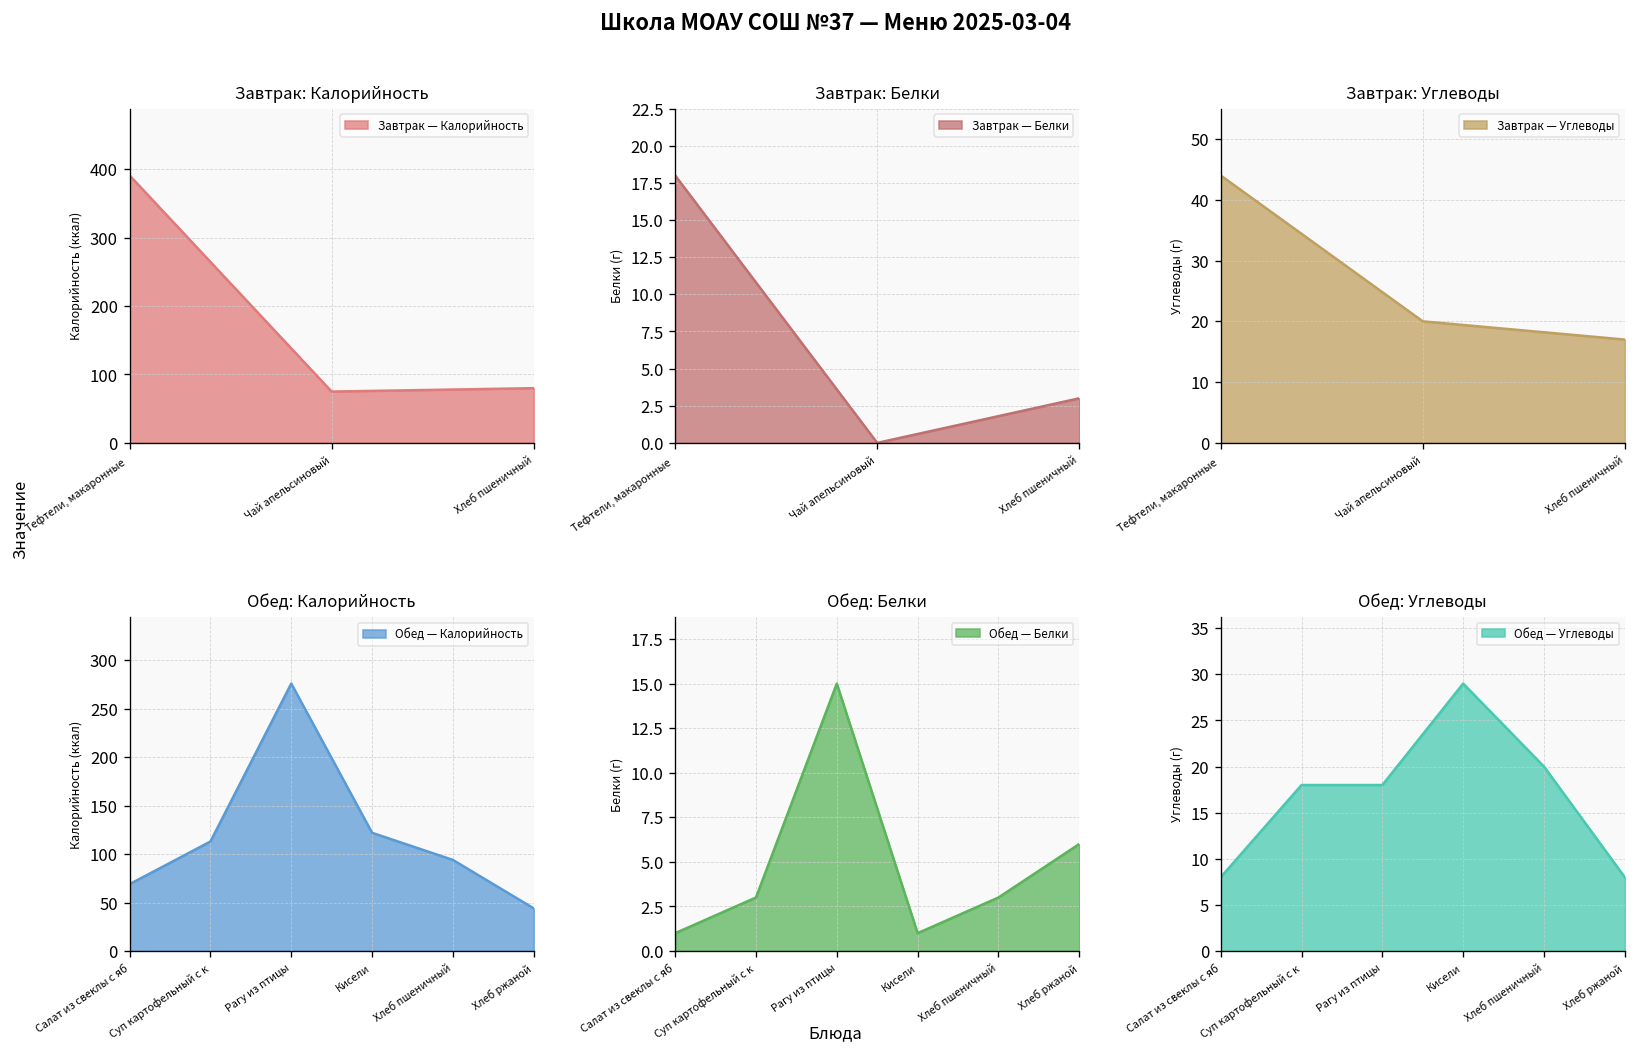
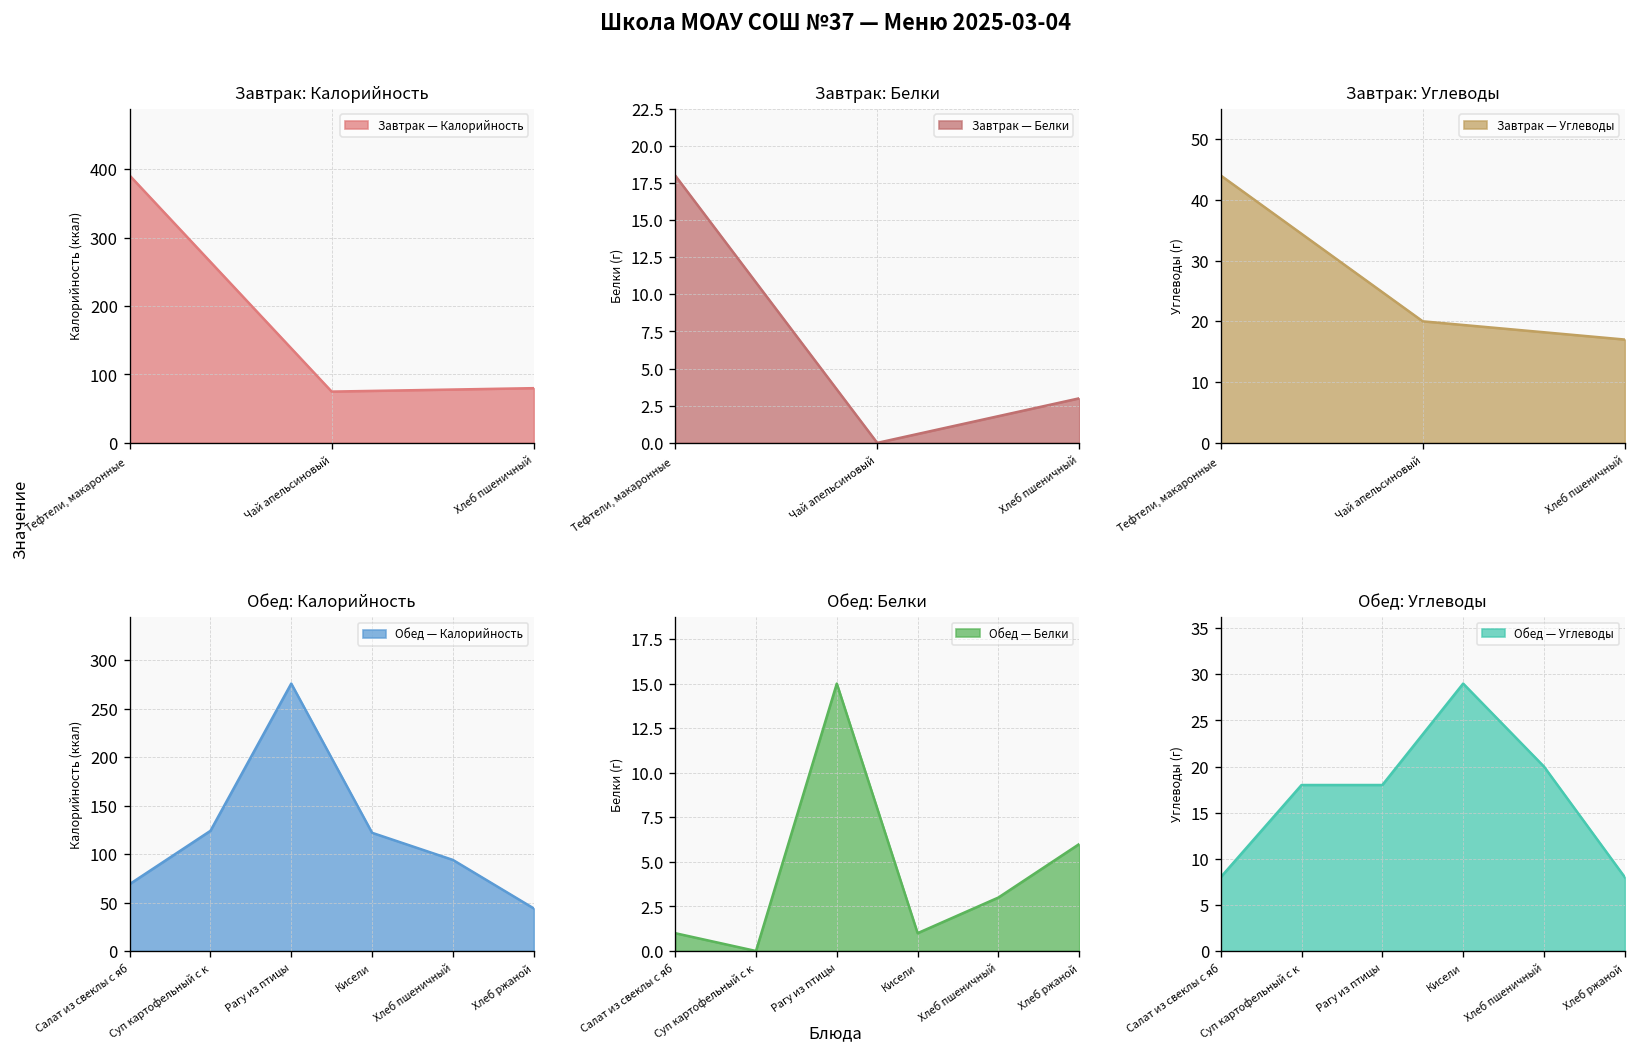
Обед: Калорийность, Суп картофельный с к: 110 -> 120
Обед: Белки, Суп картофельный с к: 3 -> 0
